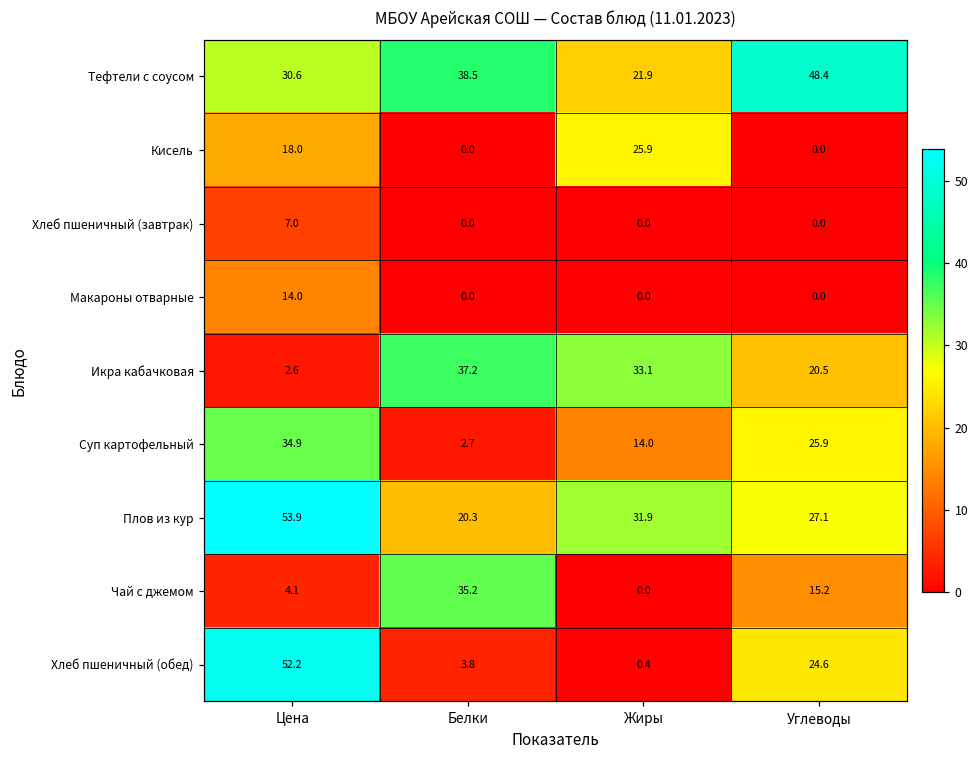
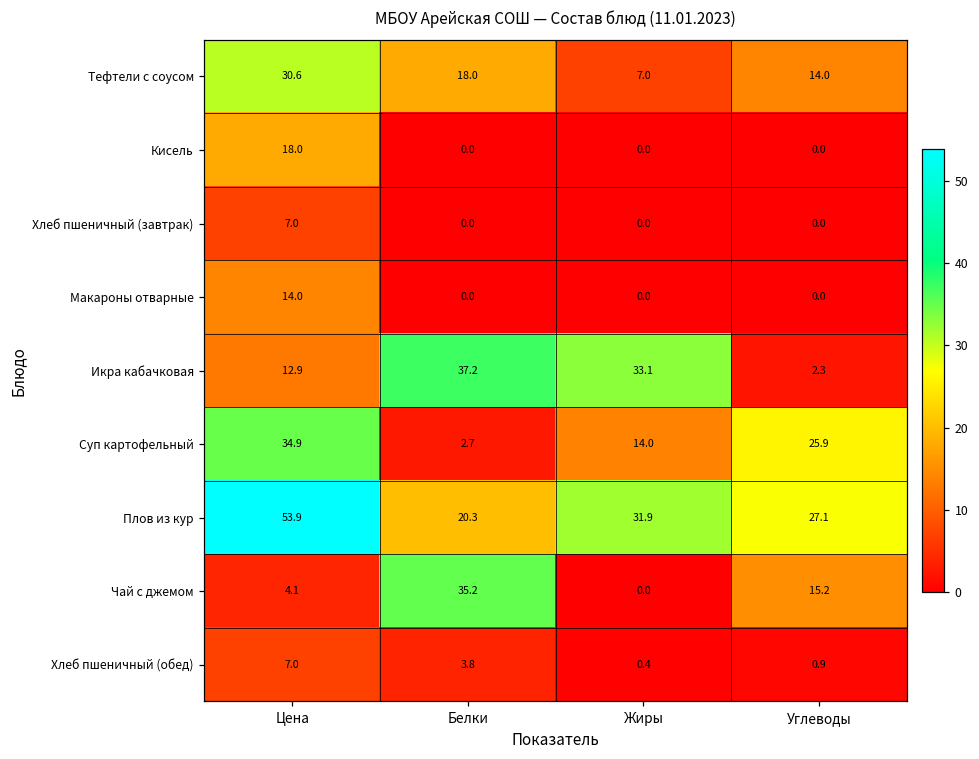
Тефтели с соусом, Белки: 38.5 -> 18.0
Тефтели с соусом, Жиры: 21.9 -> 7.0
Тефтели с соусом, Углеводы: 48.4 -> 14.0
Кисель, Жиры: 25.9 -> 0.0
Икра кабачковая, Цена: 2.6 -> 12.9
Икра кабачковая, Углеводы: 20.5 -> 2.3
Хлеб пшеничный (обед), Цена: 52.2 -> 7.0
Хлеб пшеничный (обед), Углеводы: 24.6 -> 0.9
